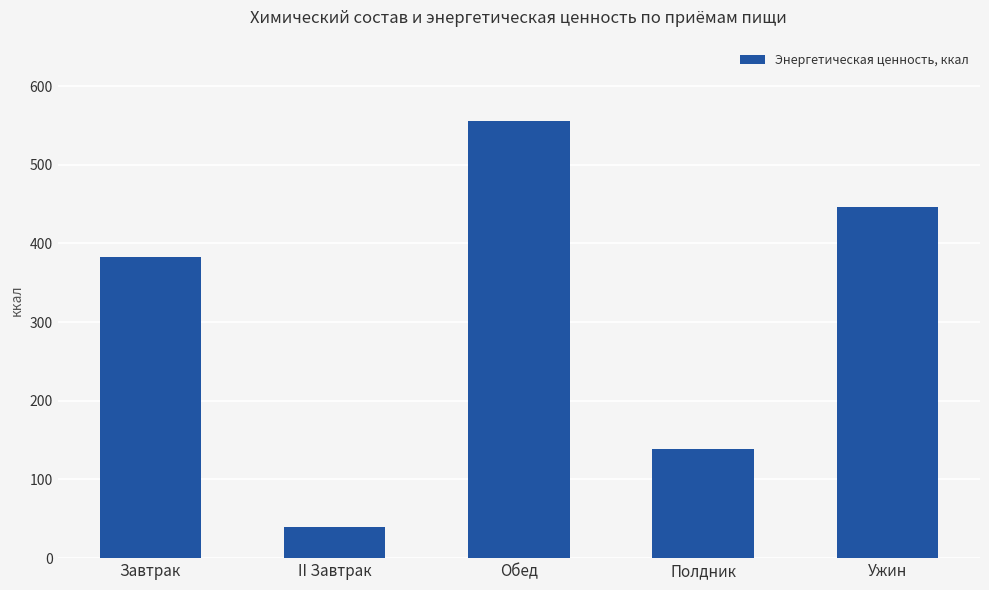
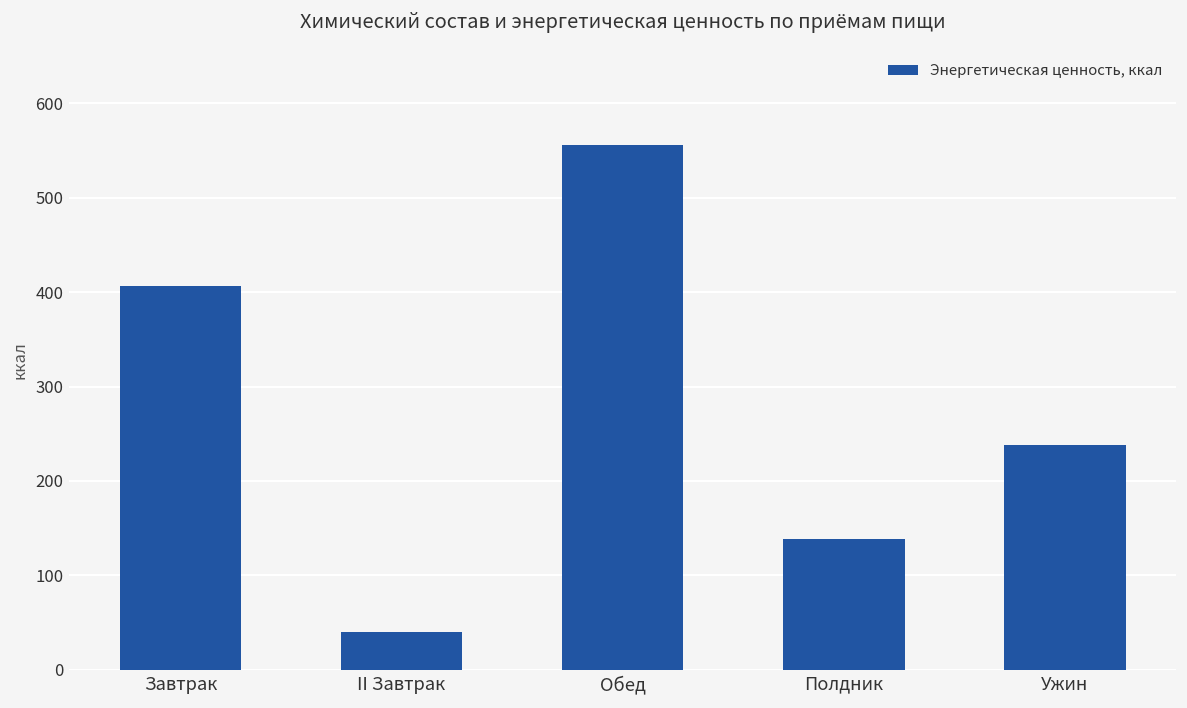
Завтрак: 380 -> 410
Ужин: 450 -> 240
